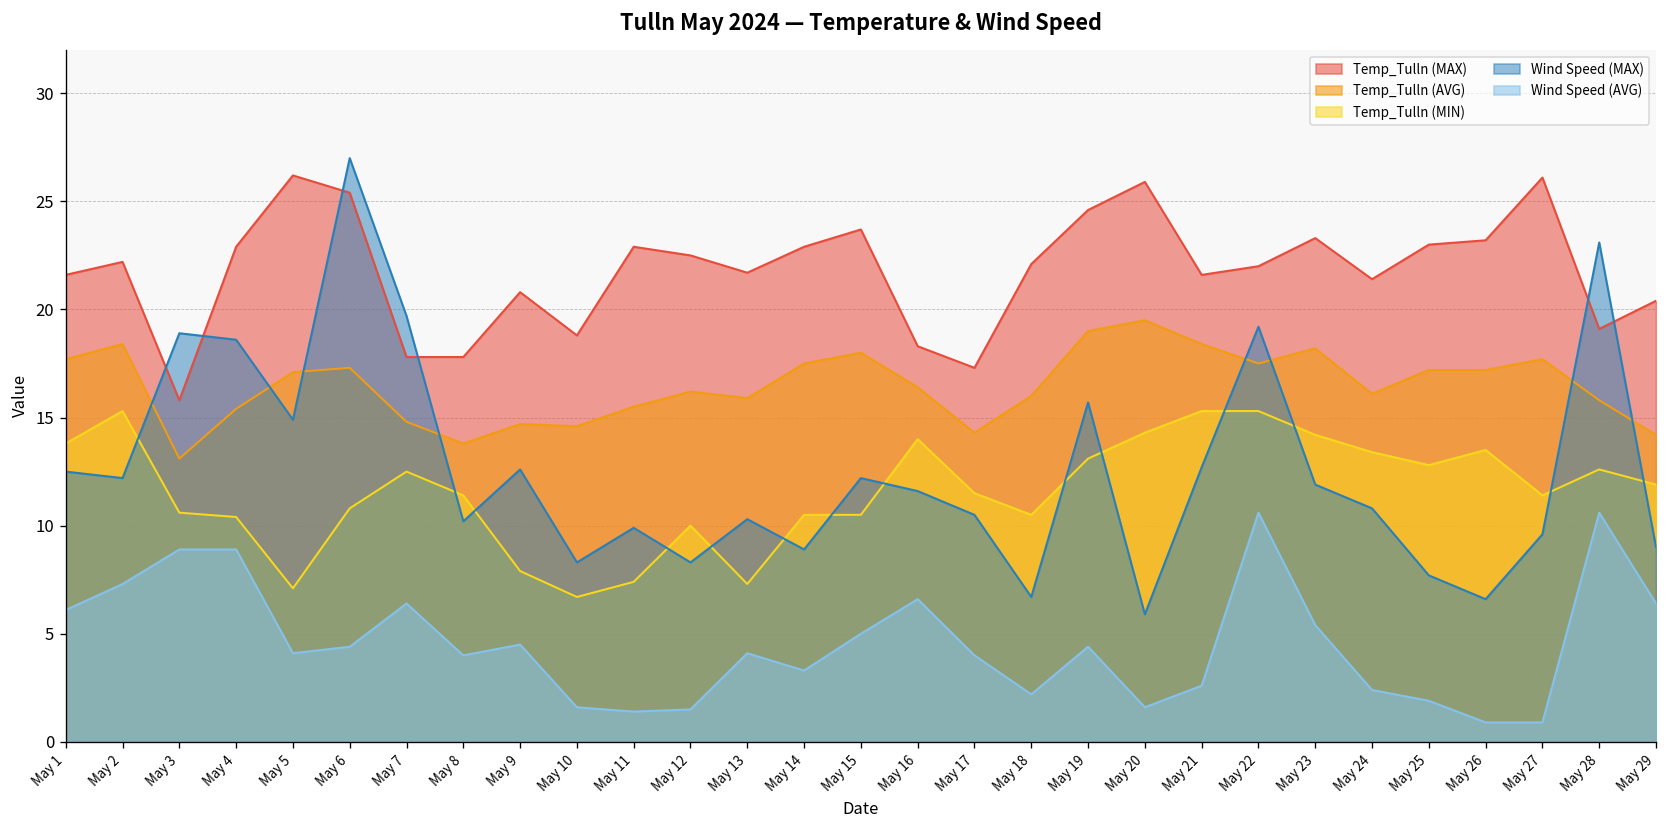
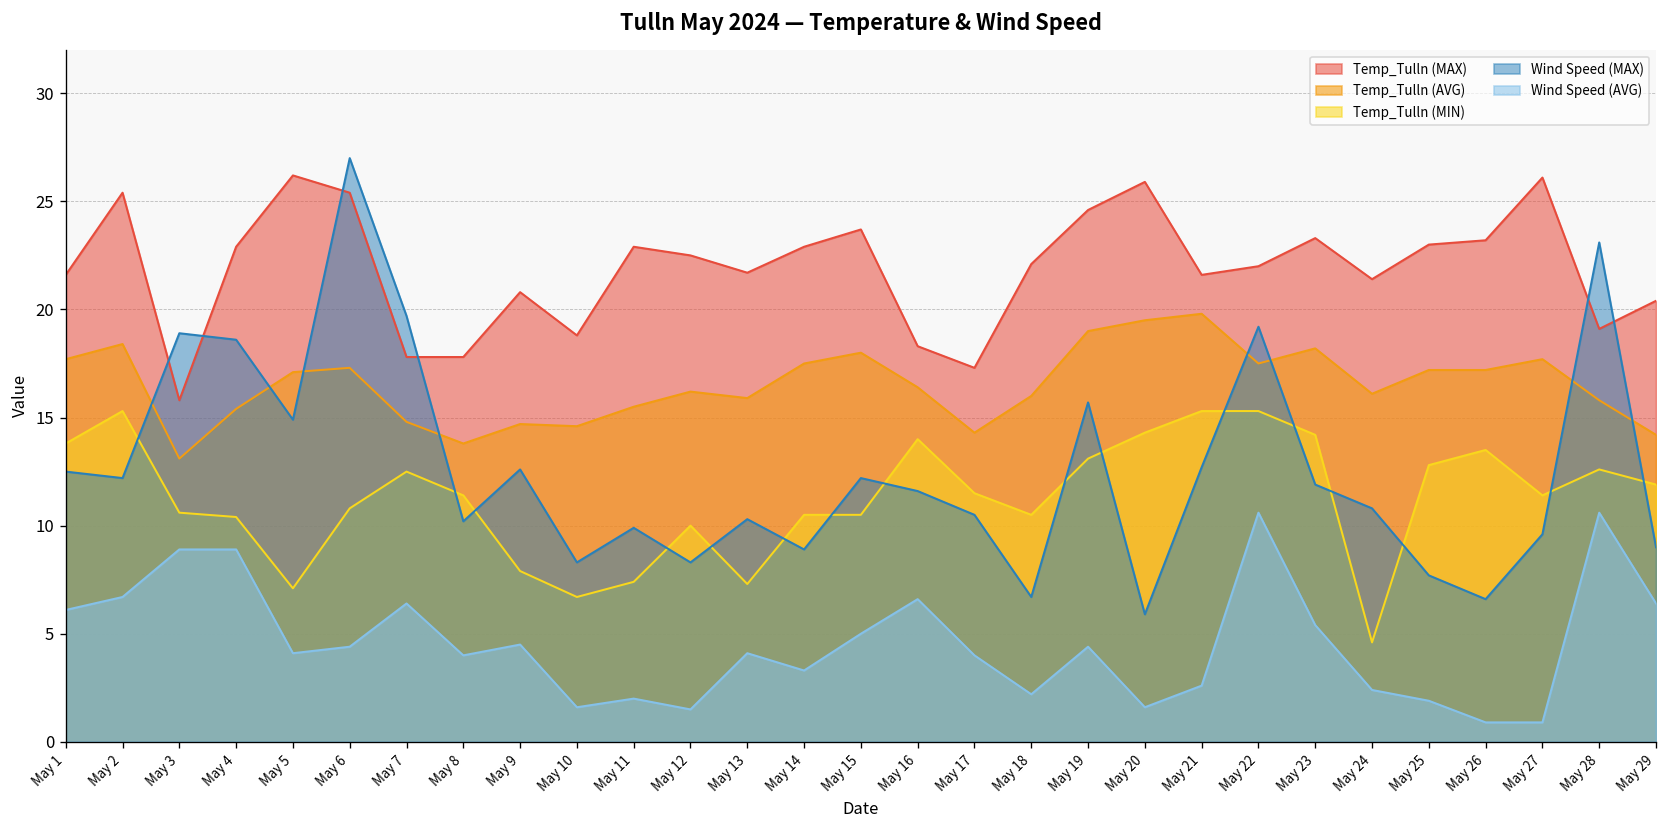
Temp_Tulln (MAX), May 2: 22.2 -> 25.4
Wind Speed (AVG), May 2: 7.3 -> 6.7
Wind Speed (AVG), May 11: 1.4 -> 2.0
Temp_Tulln (AVG), May 21: 18.4 -> 19.8
Temp_Tulln (MIN), May 24: 13.4 -> 4.6
